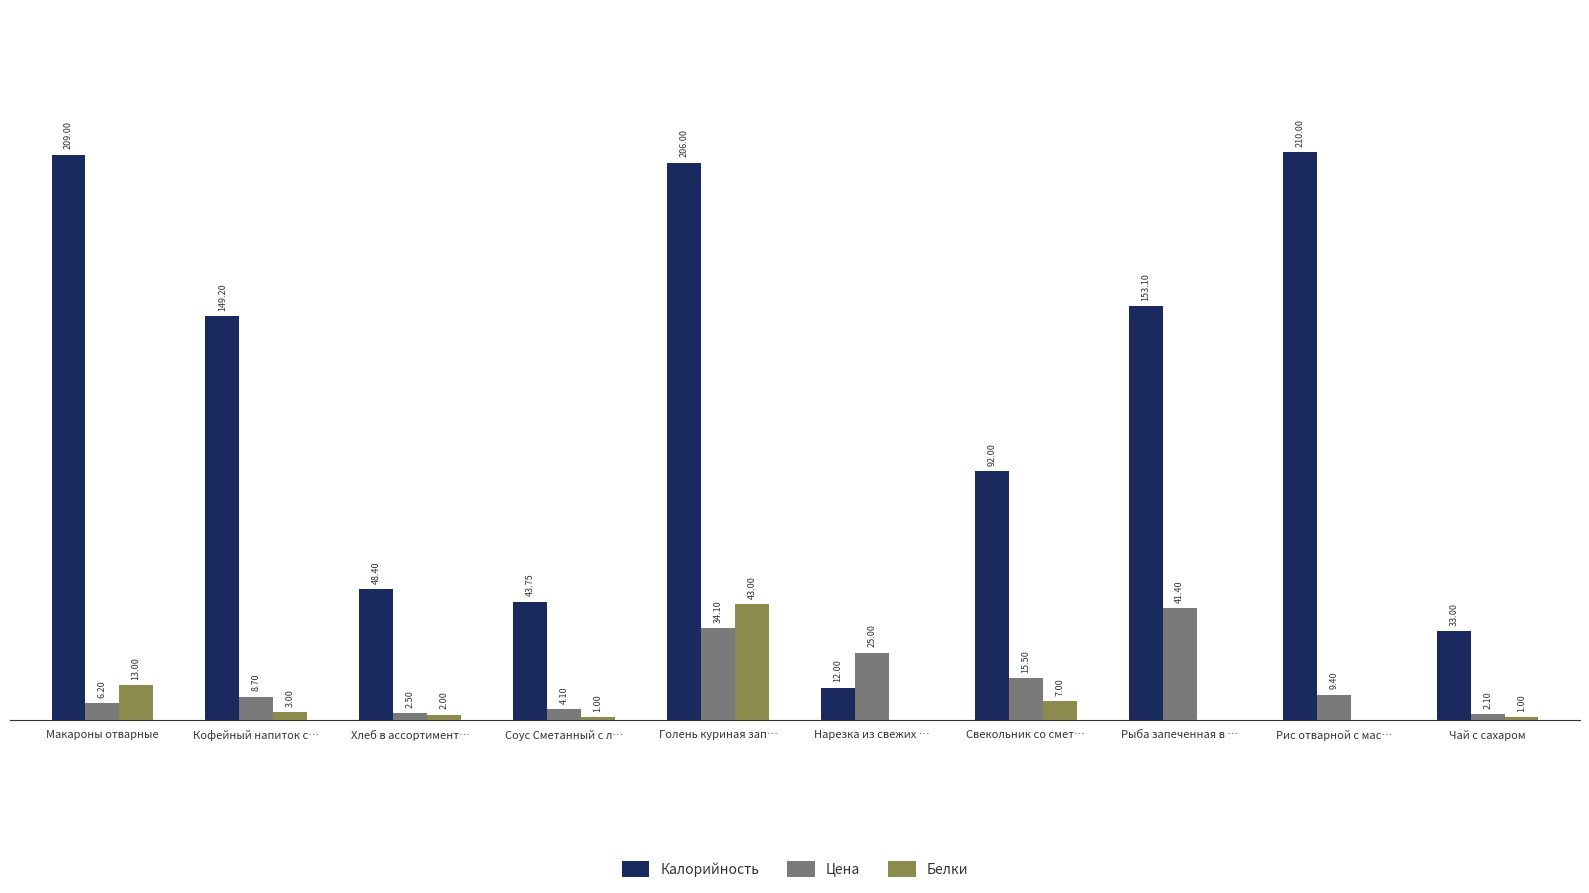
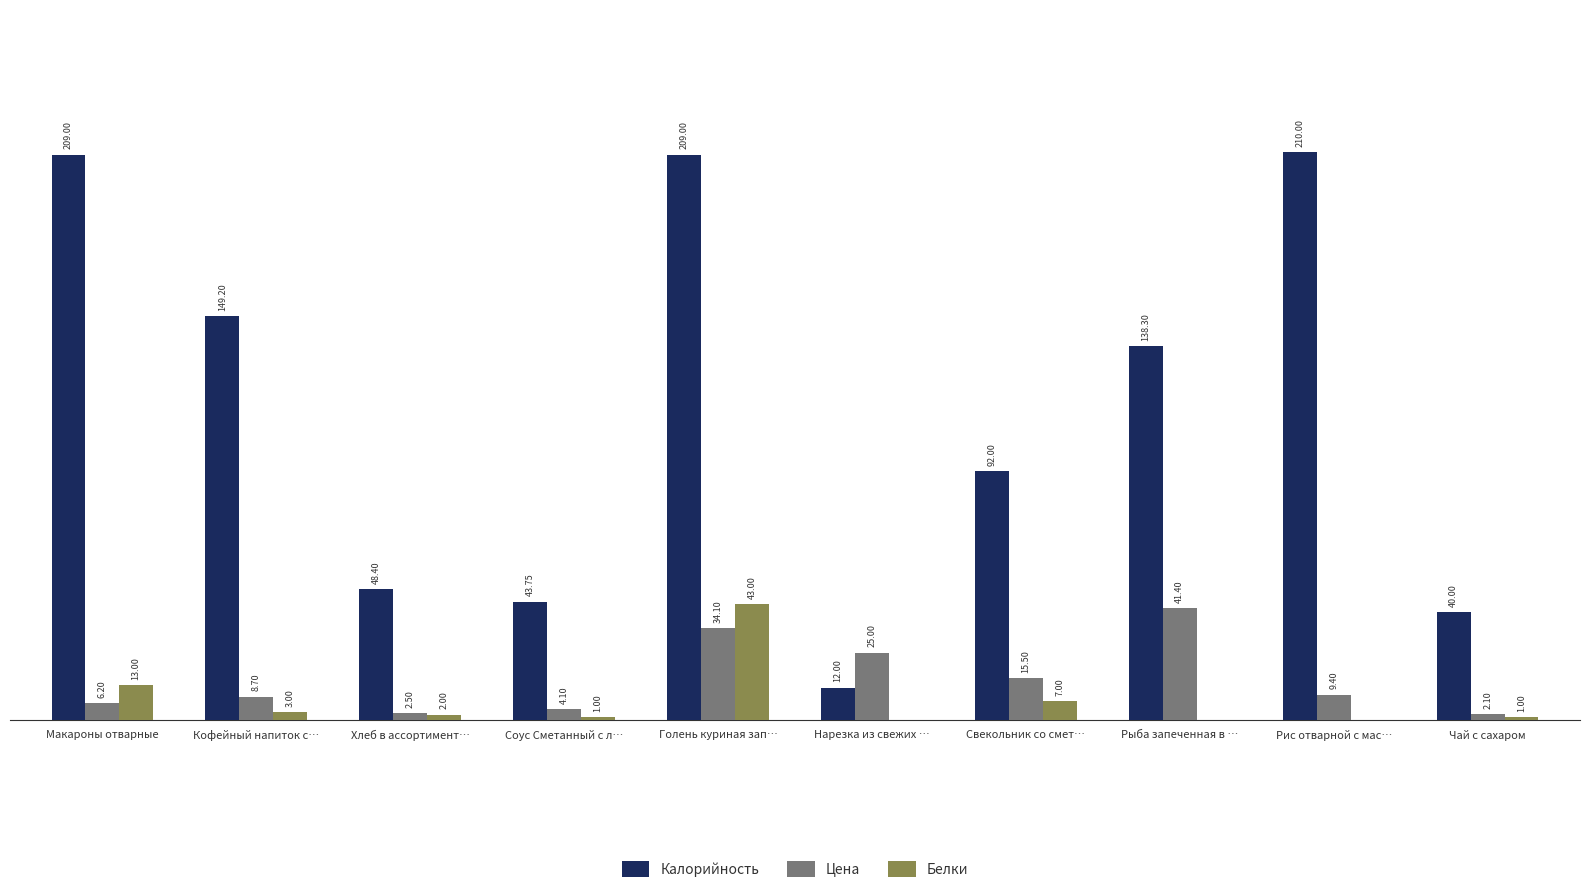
Калорийность, Голень куриная зап…: 206.00 -> 209.00
Калорийность, Рыба запеченная в …: 153.10 -> 138.30
Калорийность, Чай с сахаром: 33.00 -> 40.00
